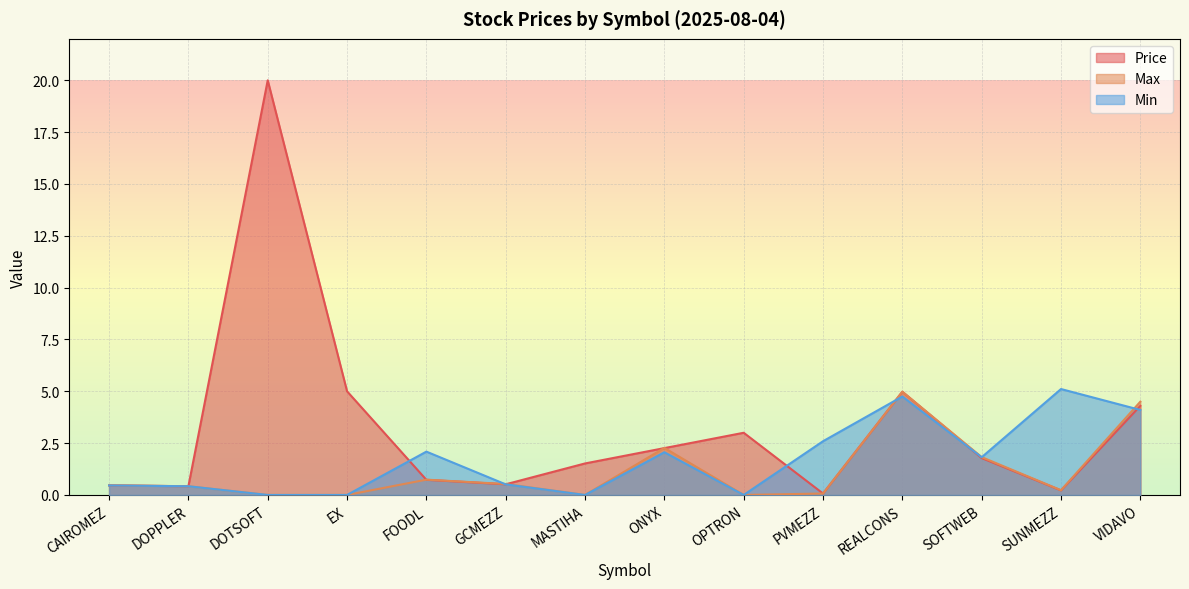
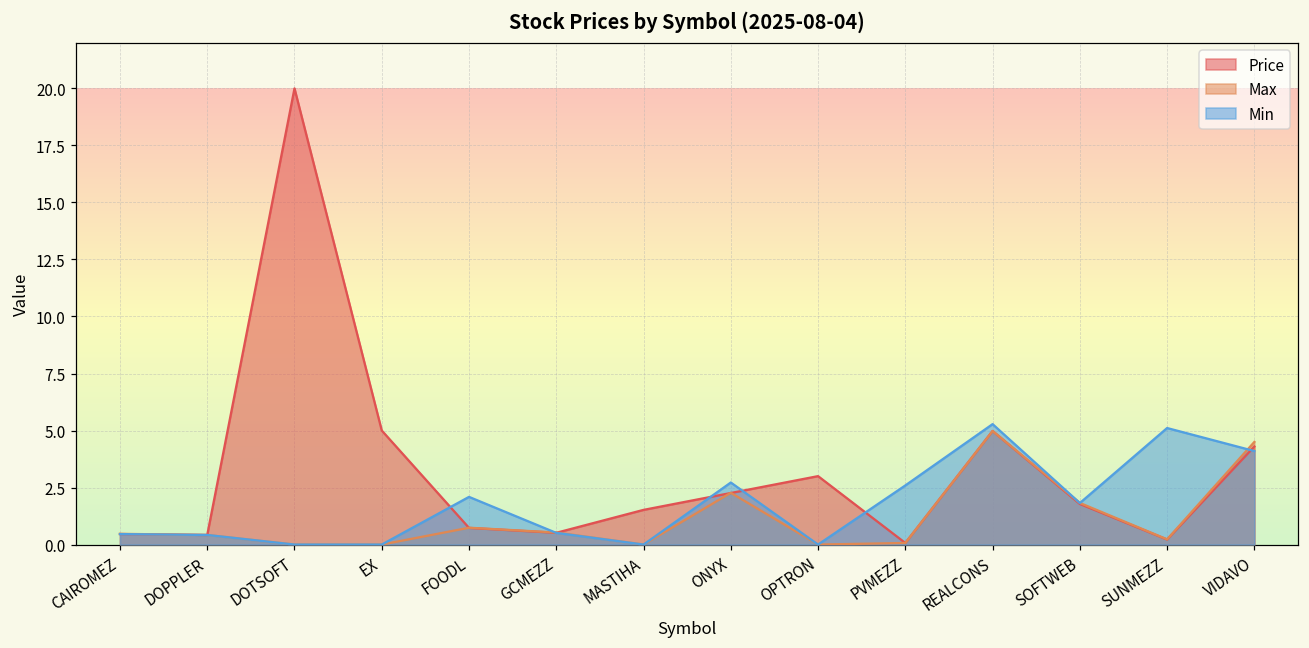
Min, ONYX: 2.1 -> 2.7
Min, REALCONS: 4.8 -> 5.3
